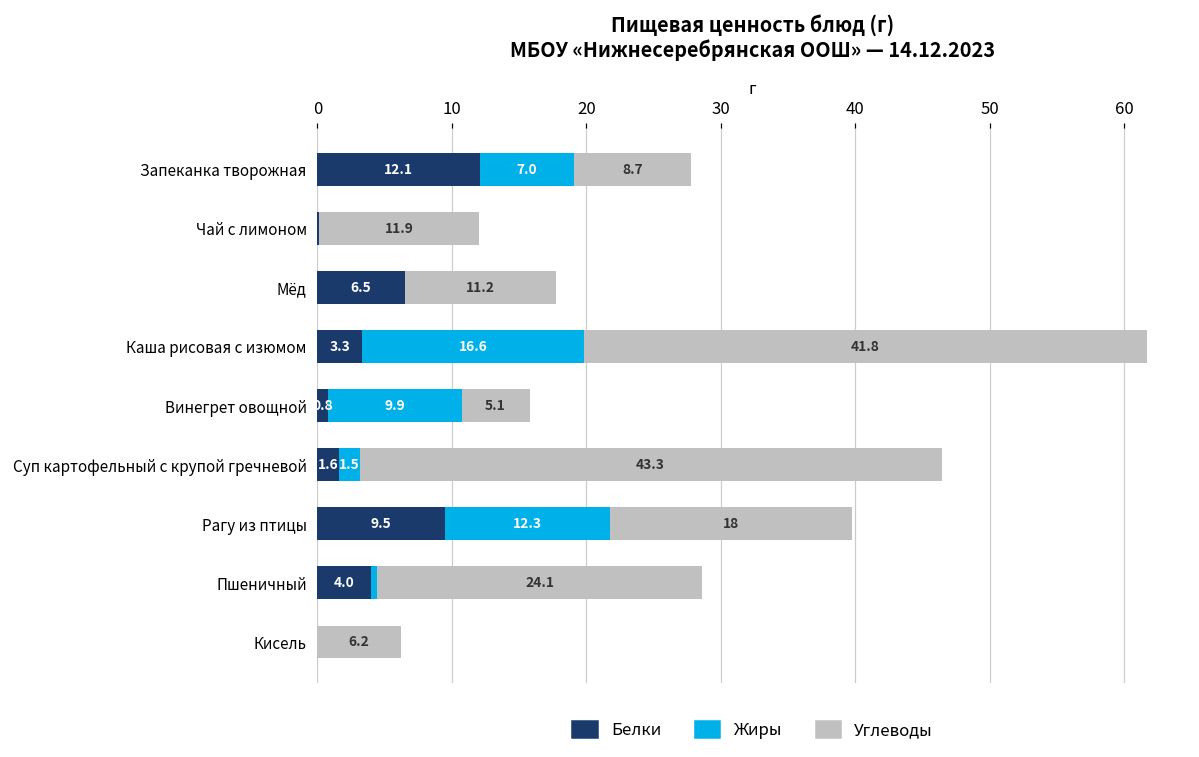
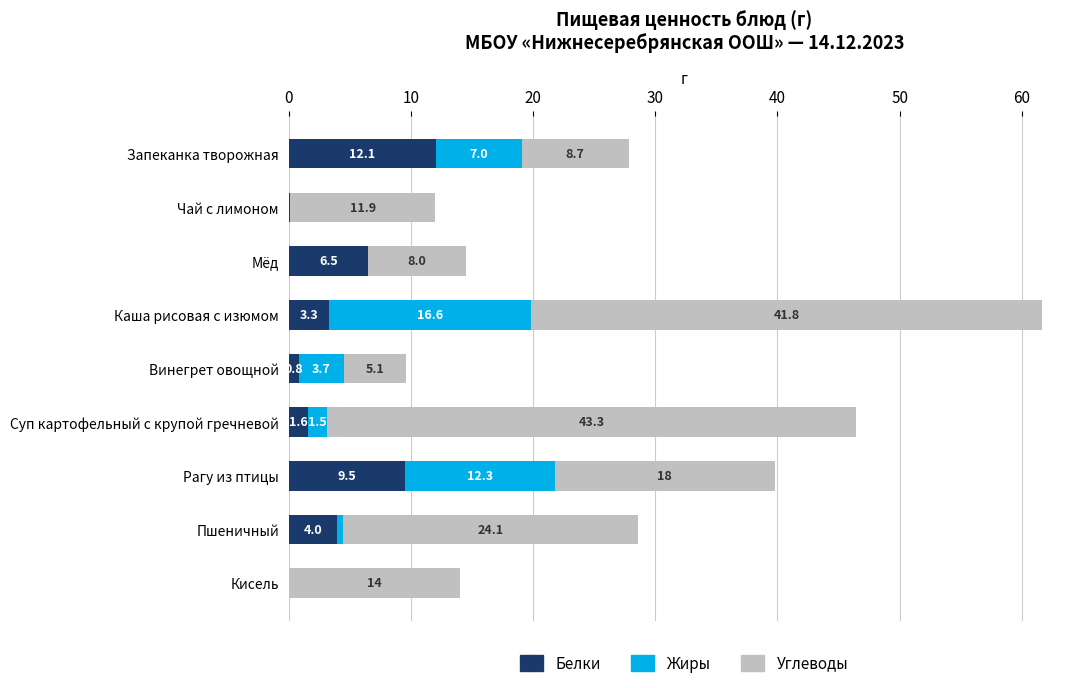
Углеводы, Мёд: 11.2 -> 8.0
Жиры, Винегрет овощной: 9.9 -> 3.7
Углеводы, Кисель: 6.2 -> 14
